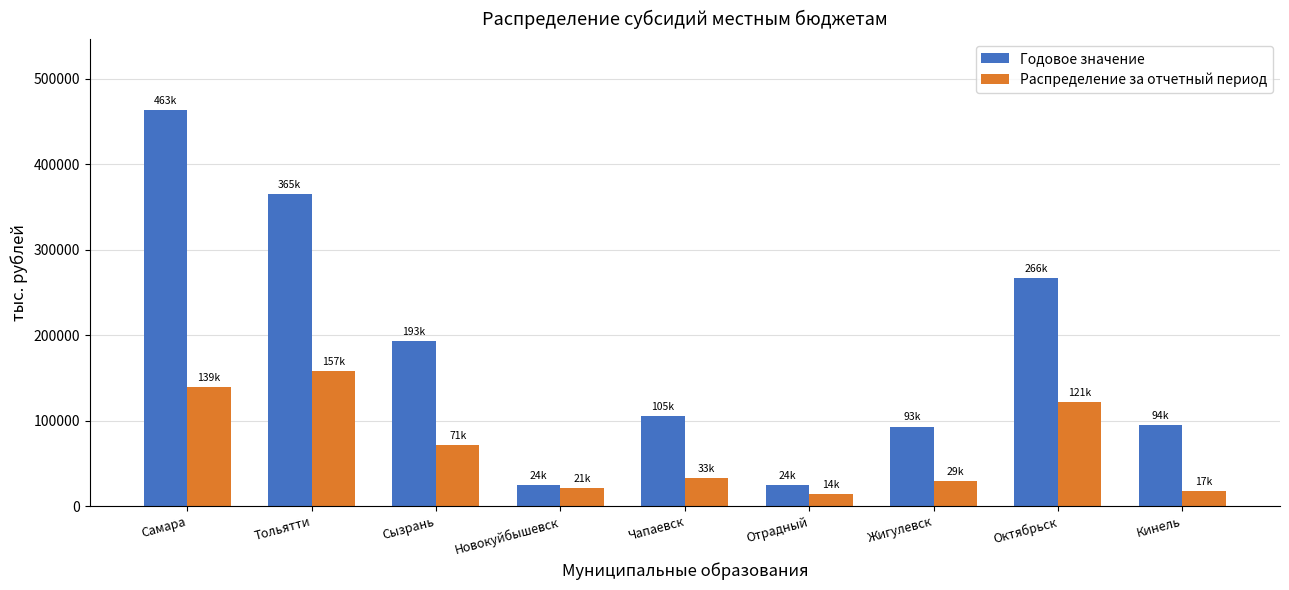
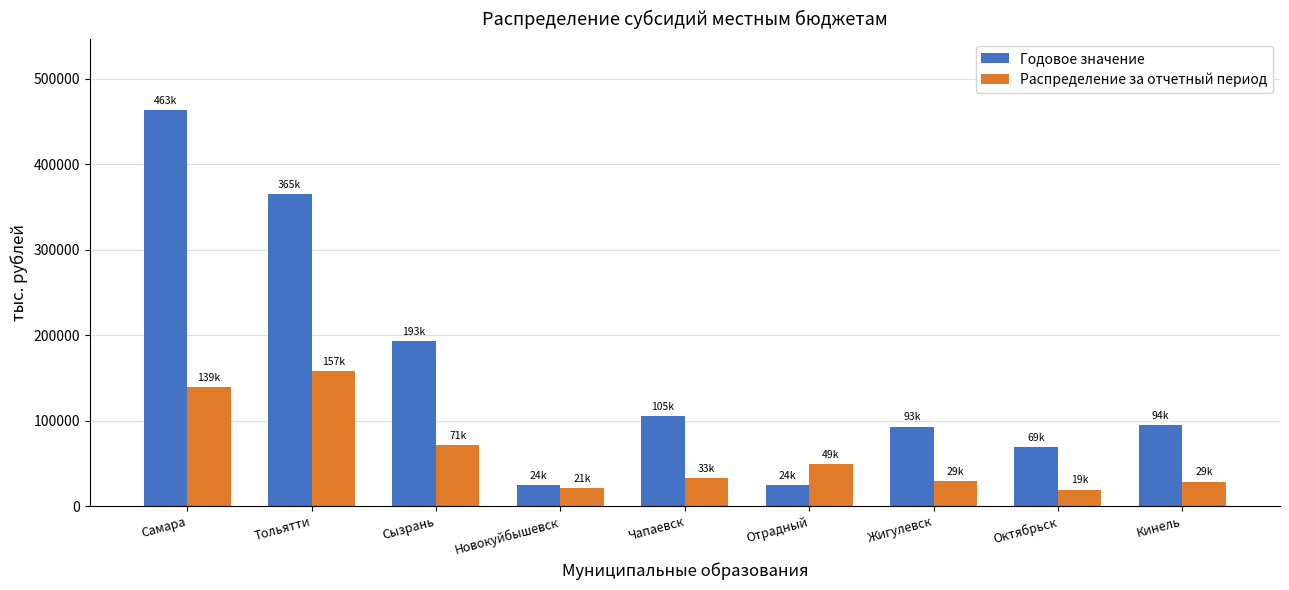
Распределение за отчетный период, Отрадный: 14k -> 49k
Годовое значение, Октябрьск: 266k -> 69k
Распределение за отчетный период, Октябрьск: 121k -> 19k
Распределение за отчетный период, Кинель: 17k -> 29k
